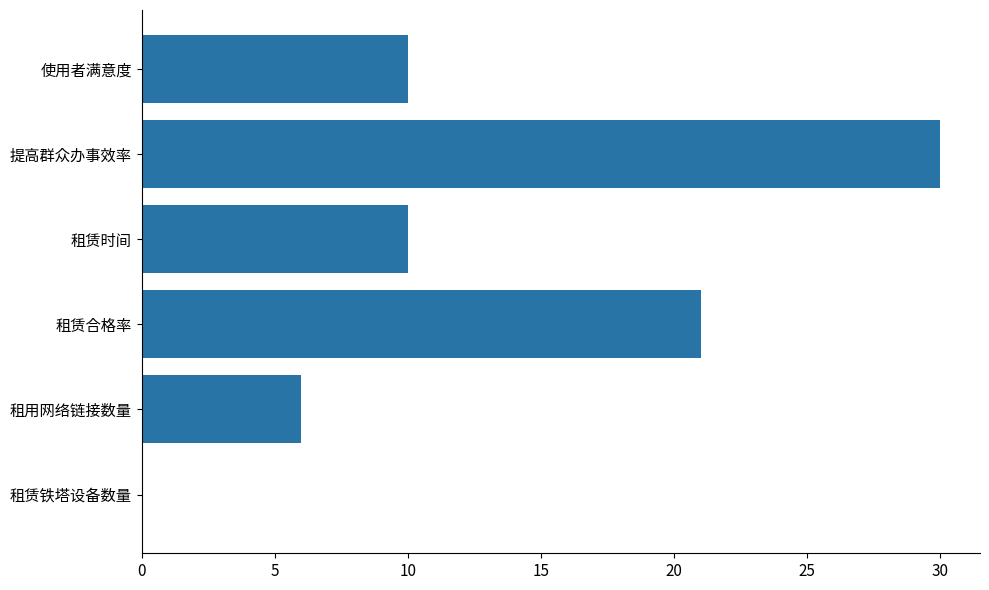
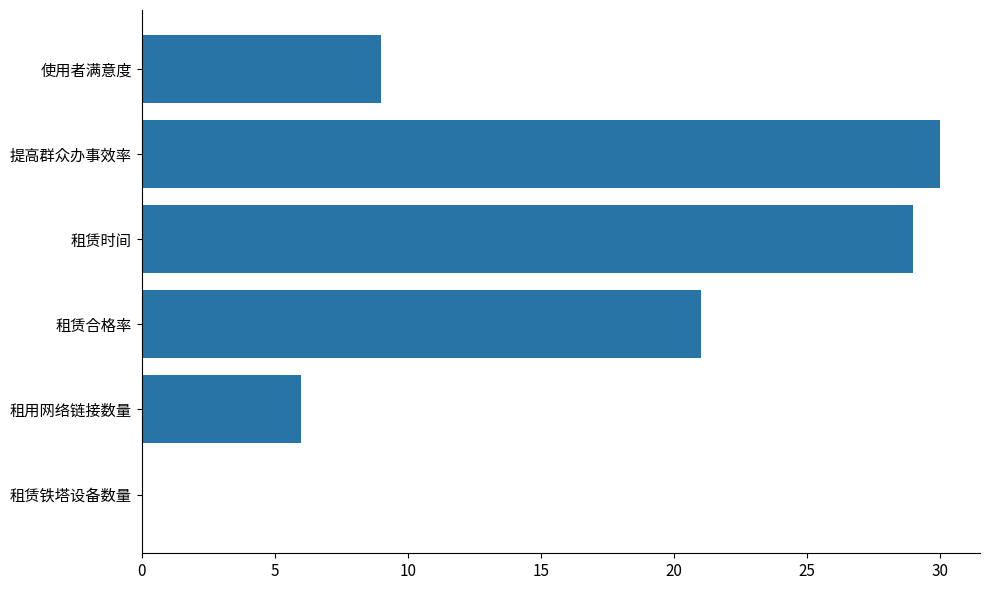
使用者满意度: 10 -> 9
租赁时间: 10 -> 29
